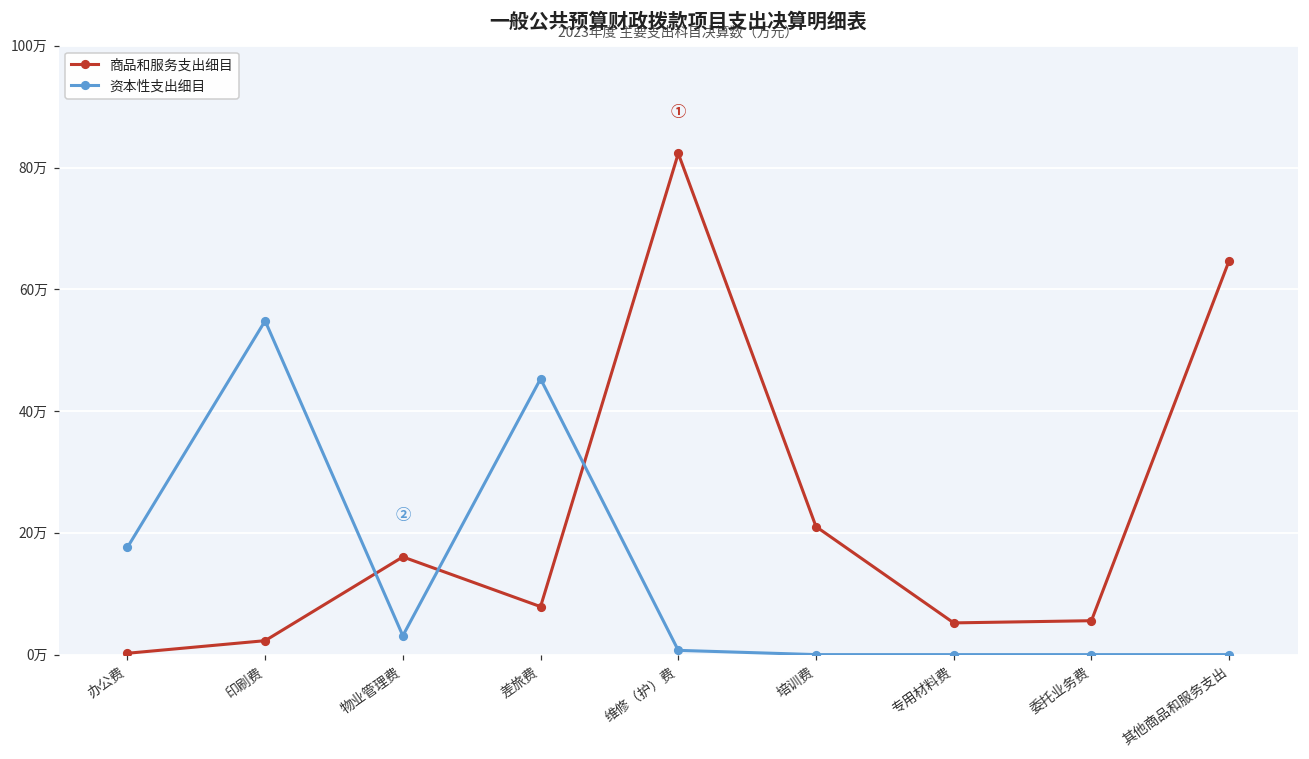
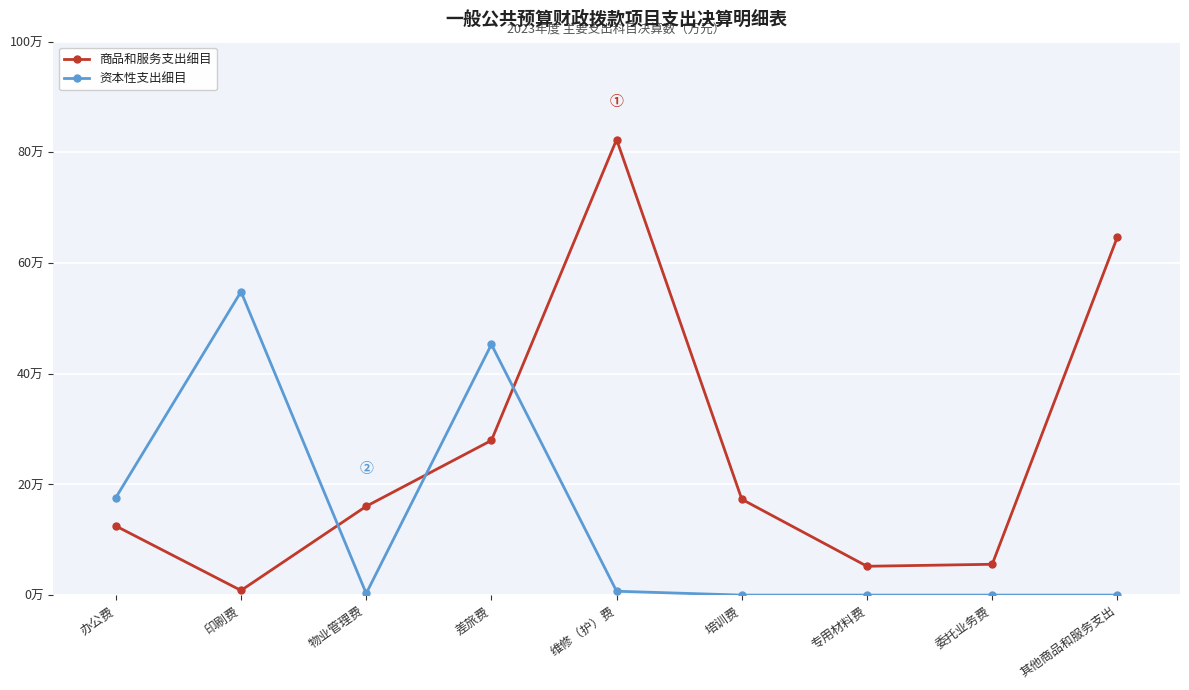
商品和服务支出细目, 办公费: 0万 -> 12万
商品和服务支出细目, 印刷费: 2万 -> 1万
资本性支出细目, 物业管理费: 3万 -> 0万
商品和服务支出细目, 差旅费: 8万 -> 28万
商品和服务支出细目, 培训费: 21万 -> 17万
